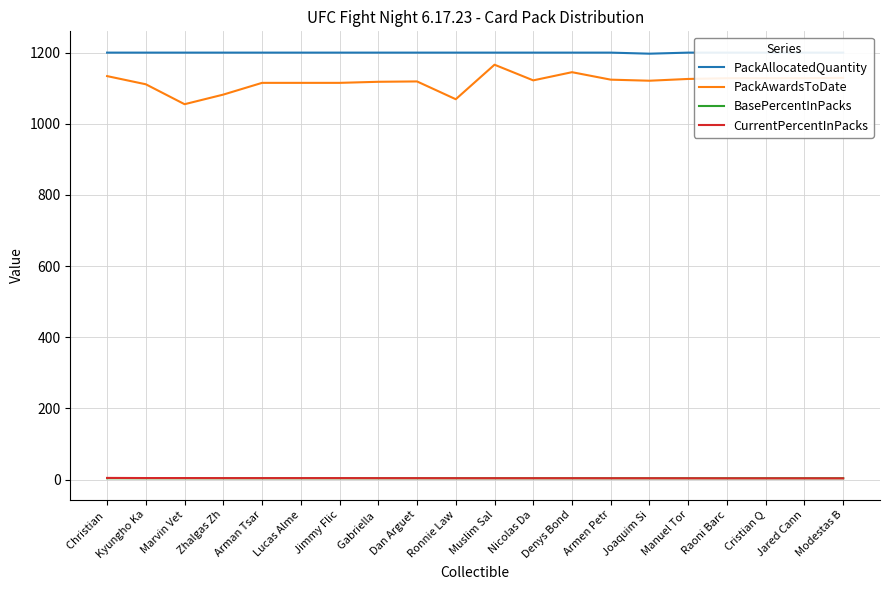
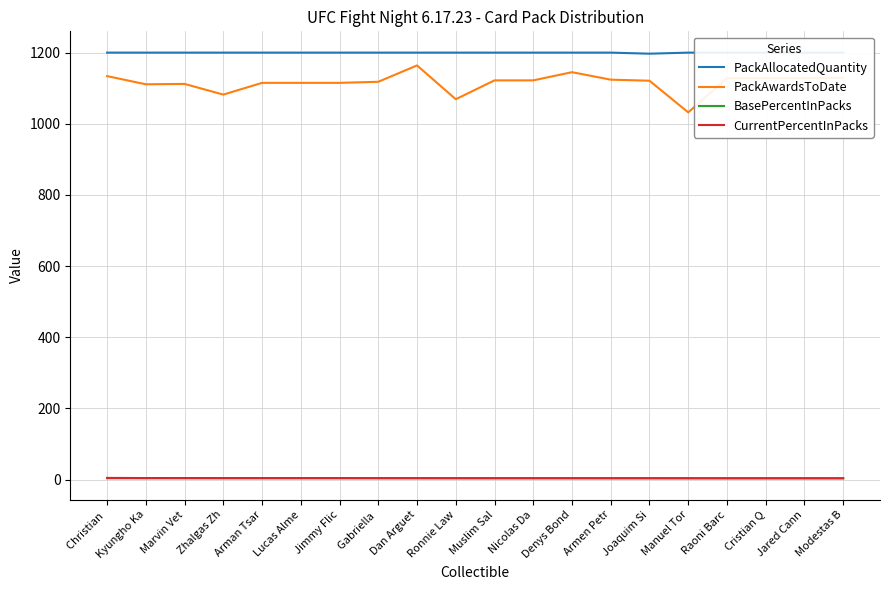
PackAwardsToDate, Marvin Vet: 1060 -> 1110
PackAwardsToDate, Dan Arguet: 1120 -> 1160
PackAwardsToDate, Muslim Sal: 1170 -> 1120
PackAwardsToDate, Manuel Tor: 1130 -> 1030
